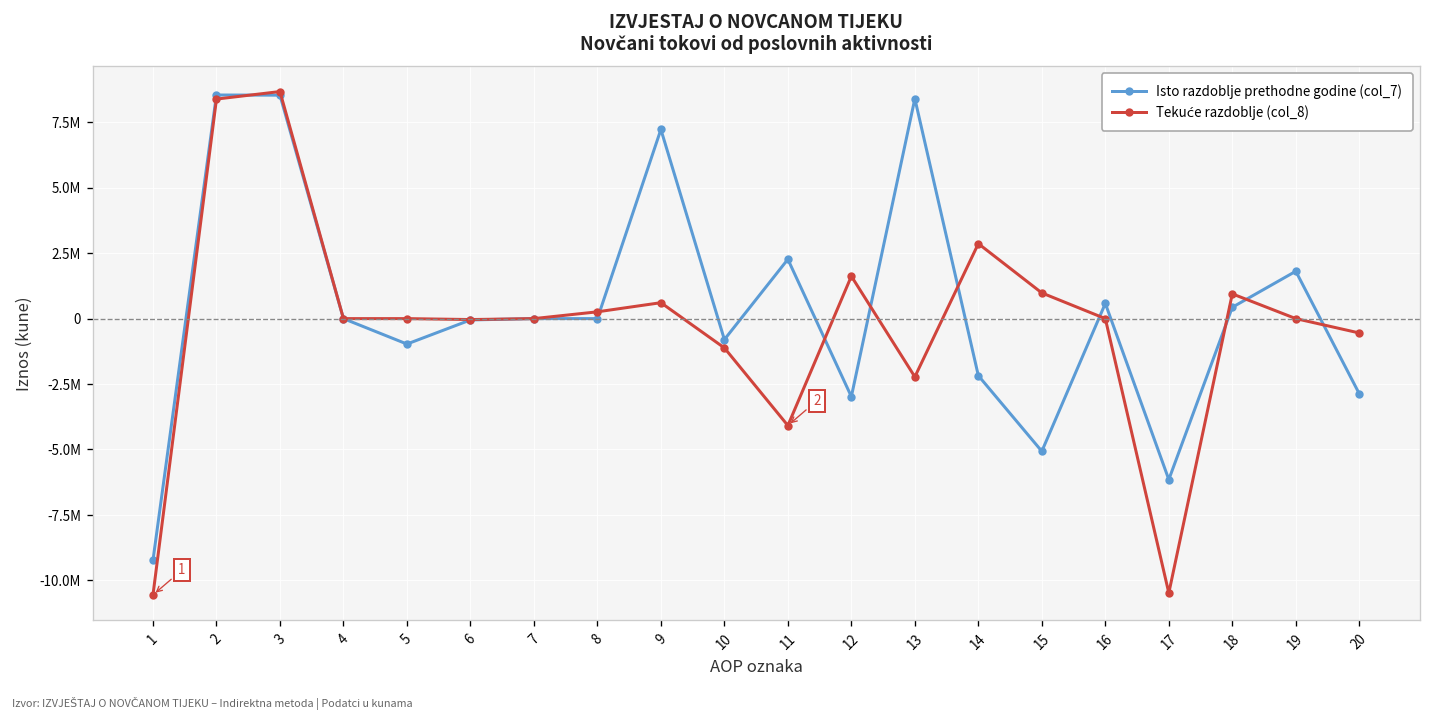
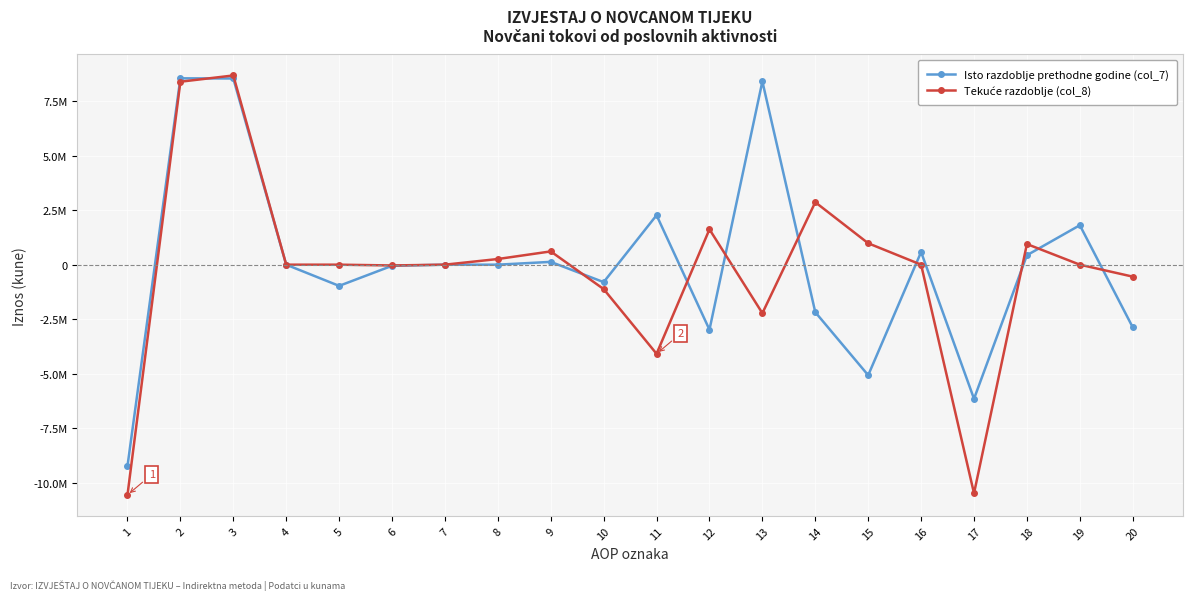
Isto razdoblje prethodne godine (col_7), 9: 7200000 -> 100000
